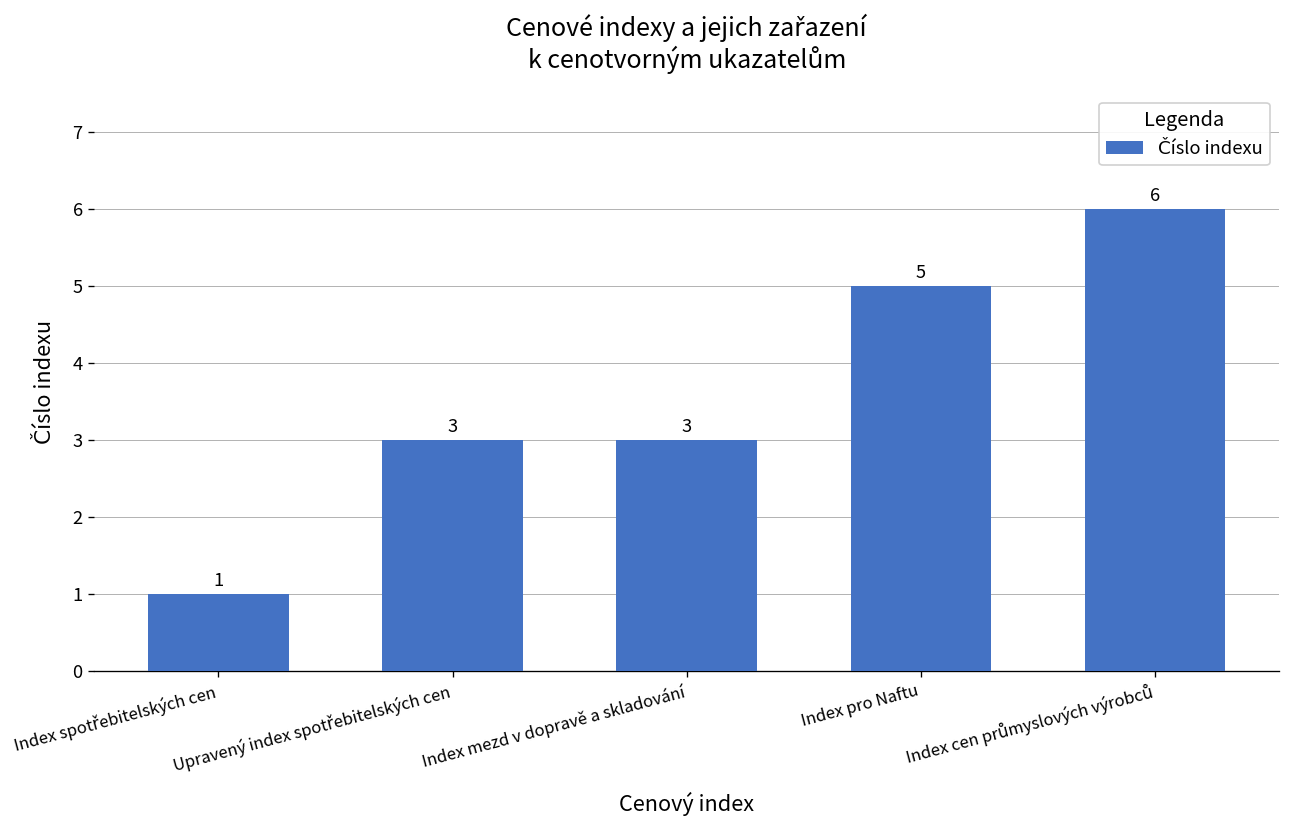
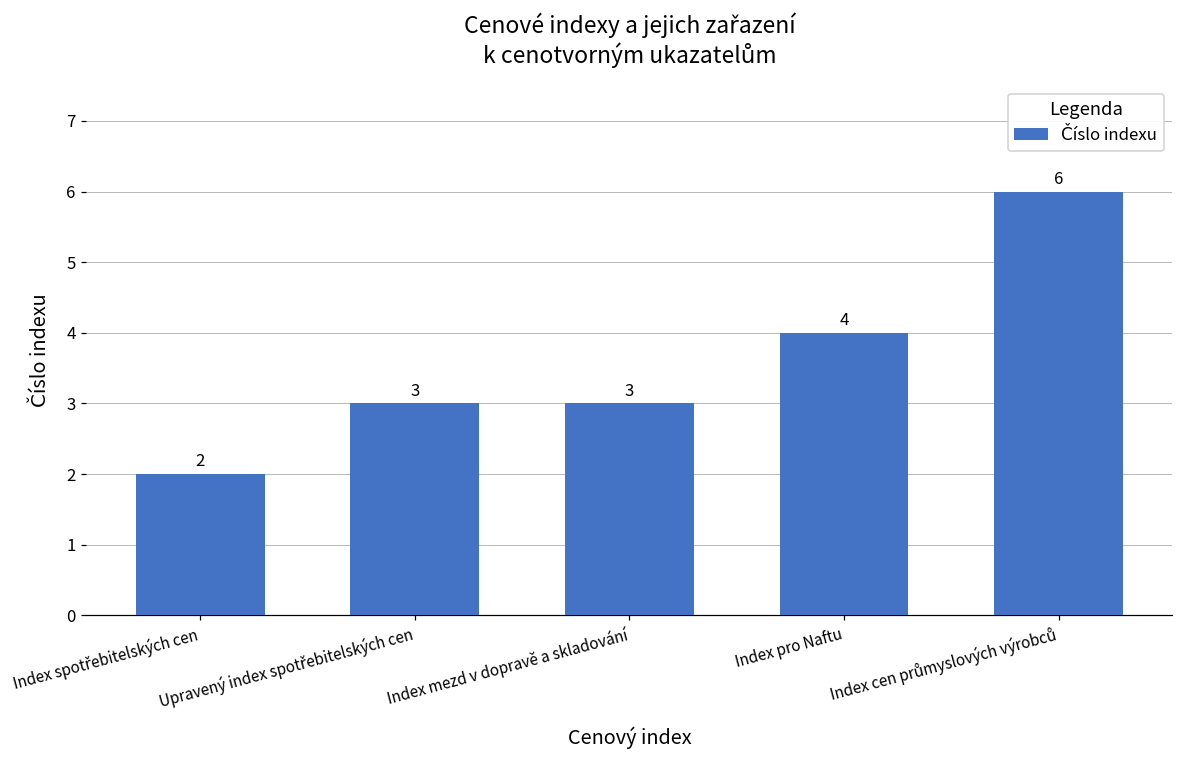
Index spotřebitelských cen: 1 -> 2
Index pro Naftu: 5 -> 4
